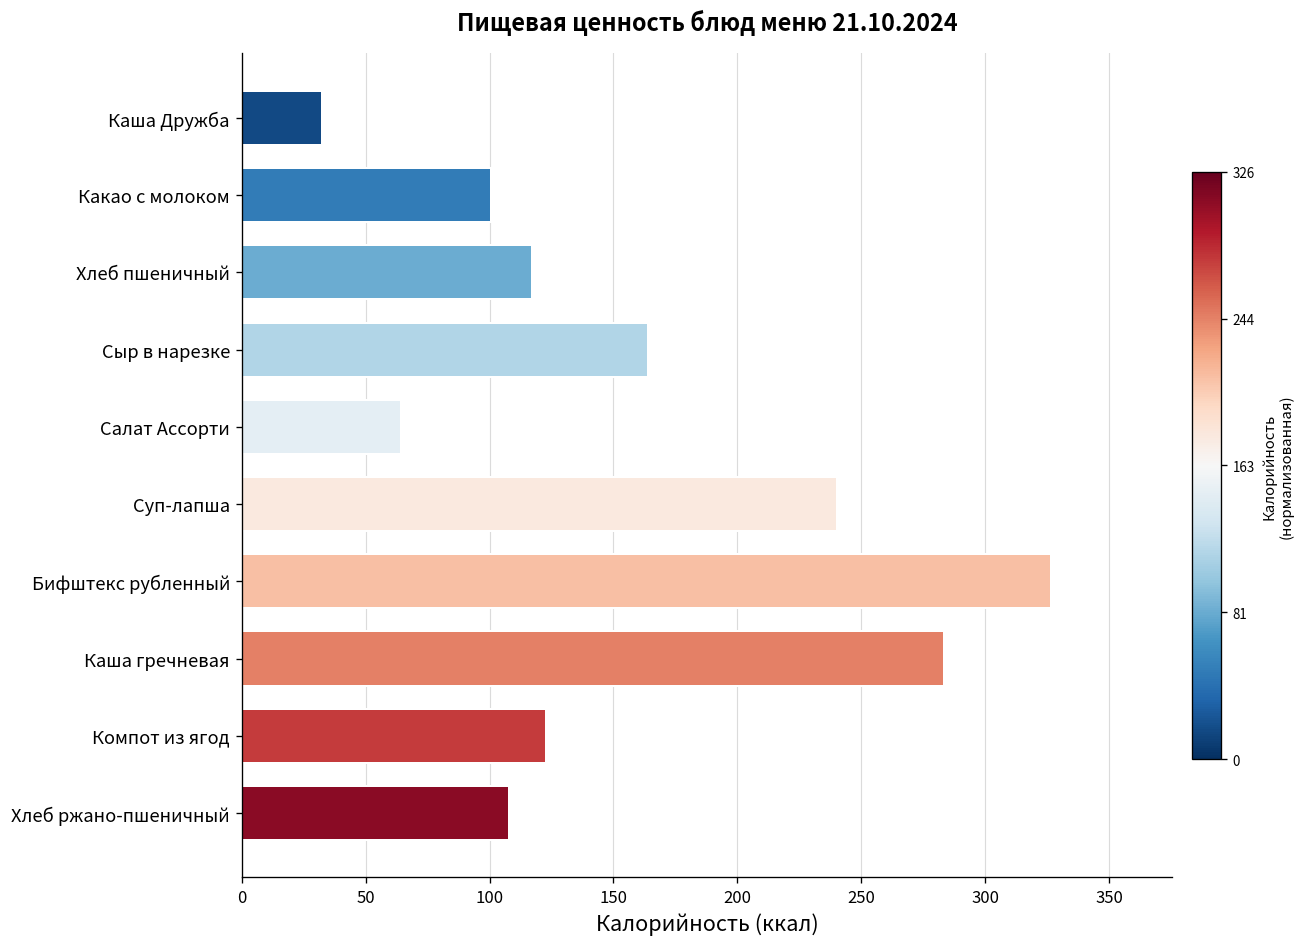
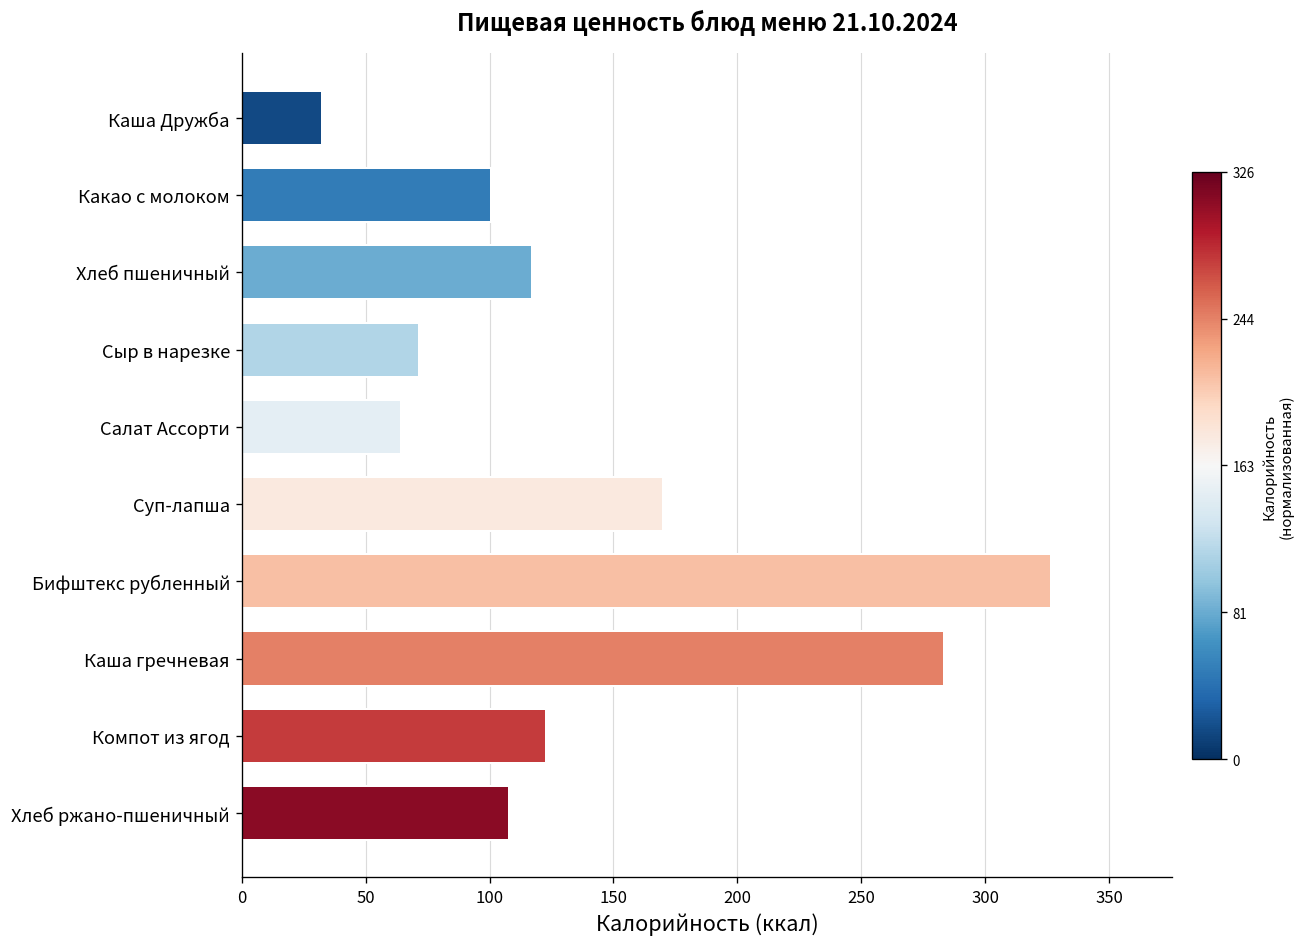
Сыр в нарезке: 164 -> 72
Суп-лапша: 240 -> 170
